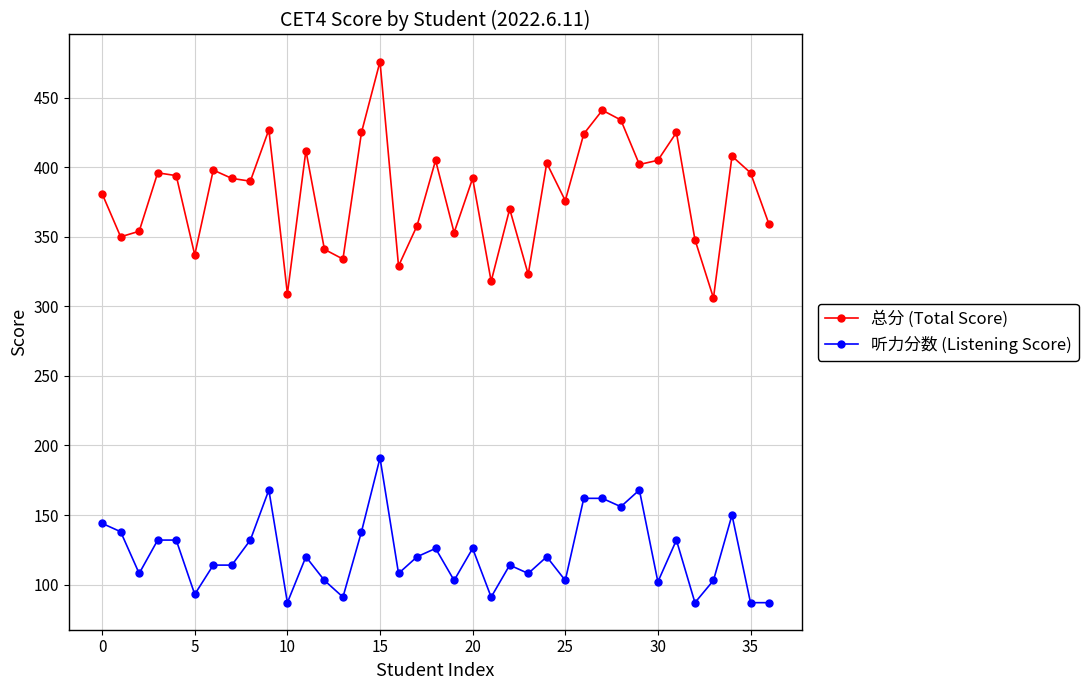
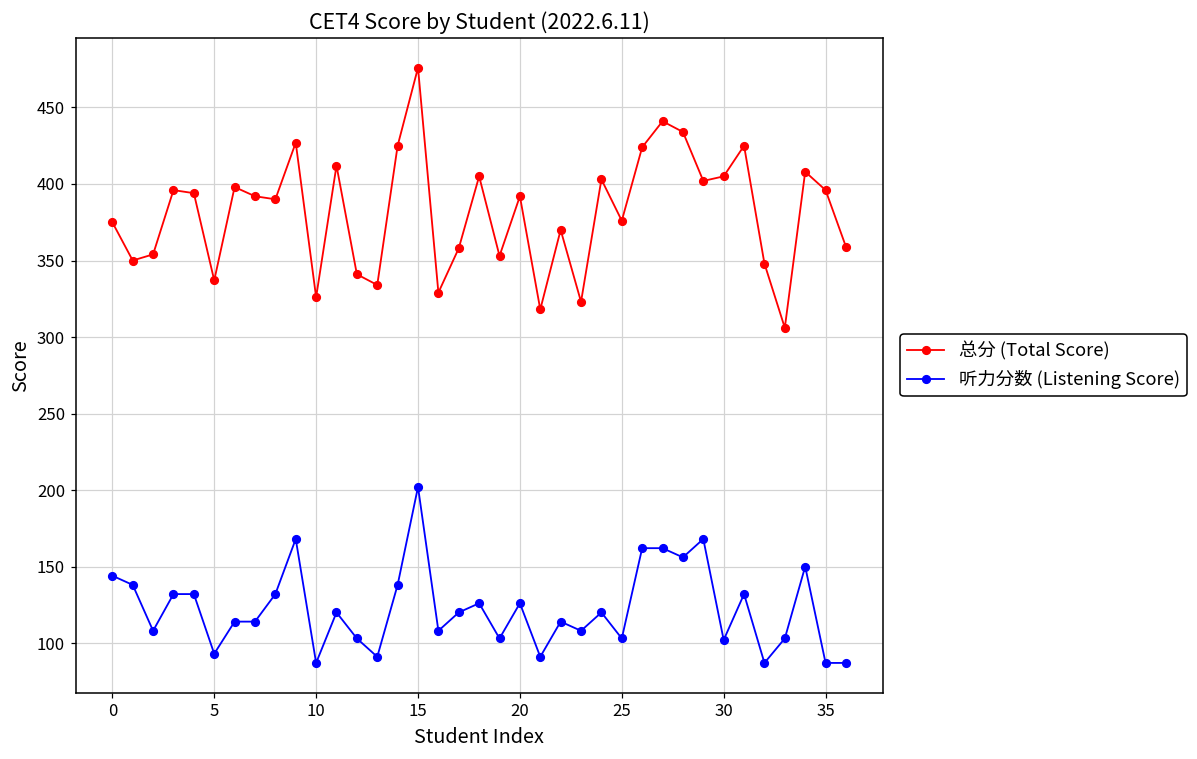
总分 (Total Score), 0: 381 -> 375
总分 (Total Score), 10: 309 -> 326
听力分数 (Listening Score), 15: 191 -> 202
